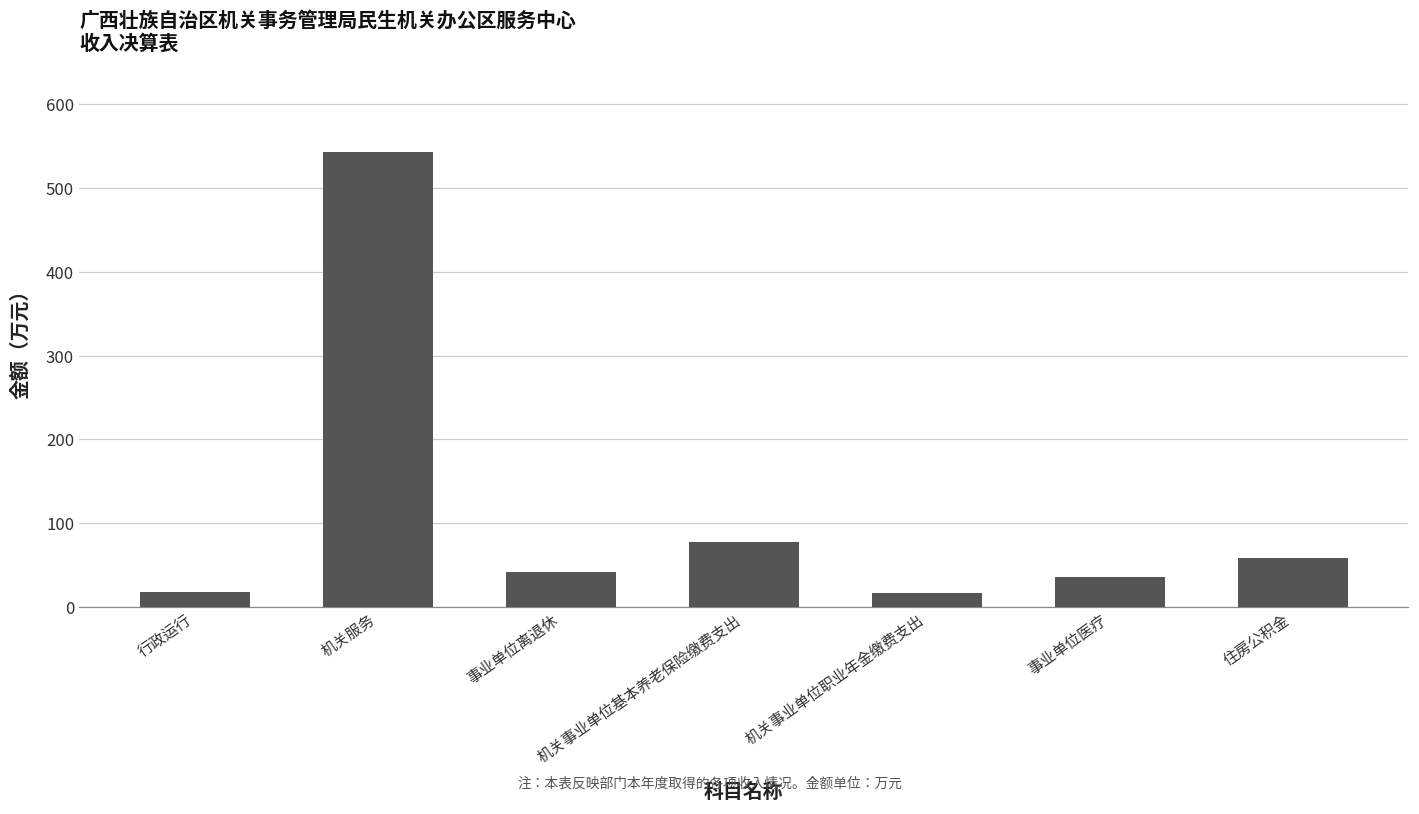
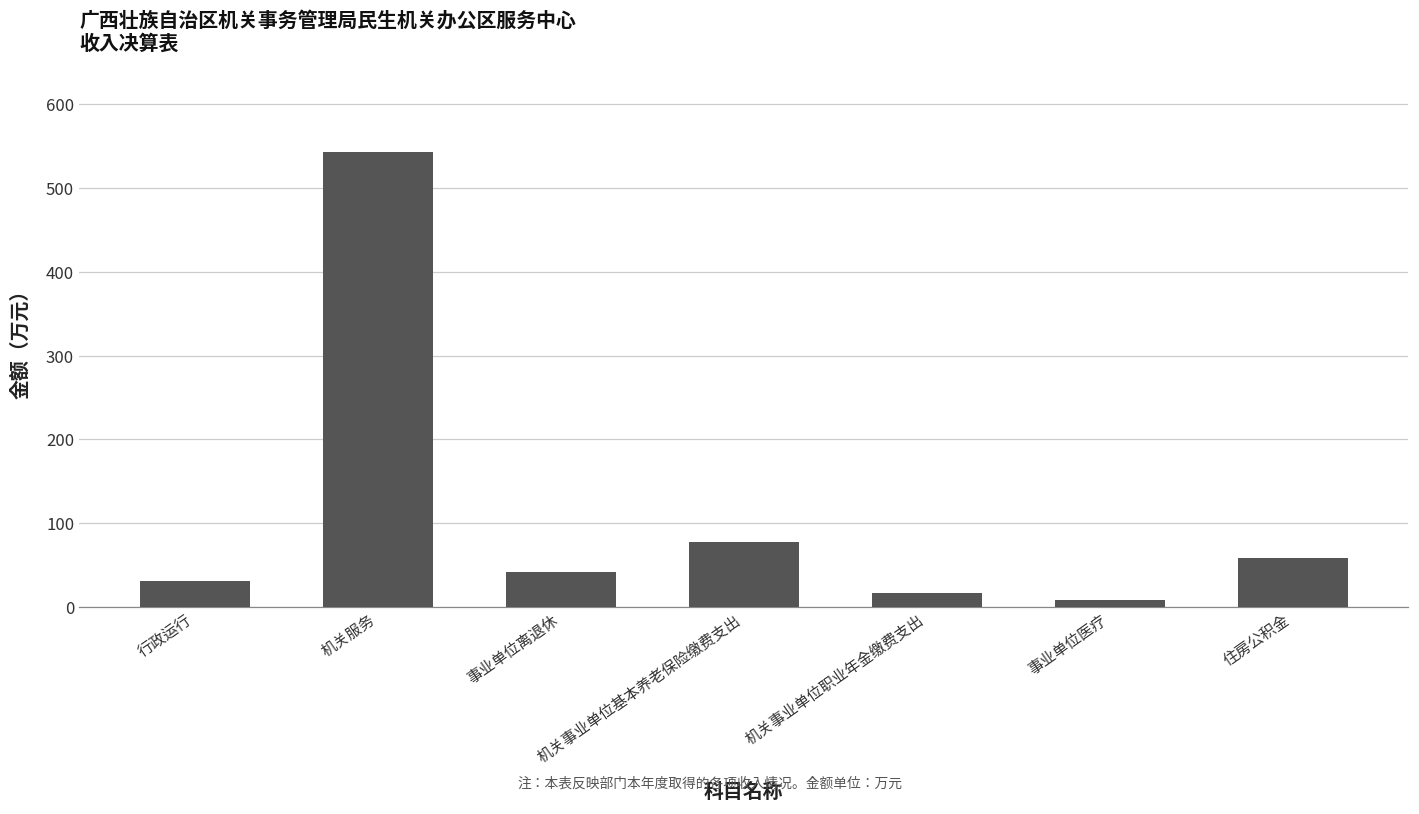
行政运行: 20 -> 30
事业单位医疗: 40 -> 10
